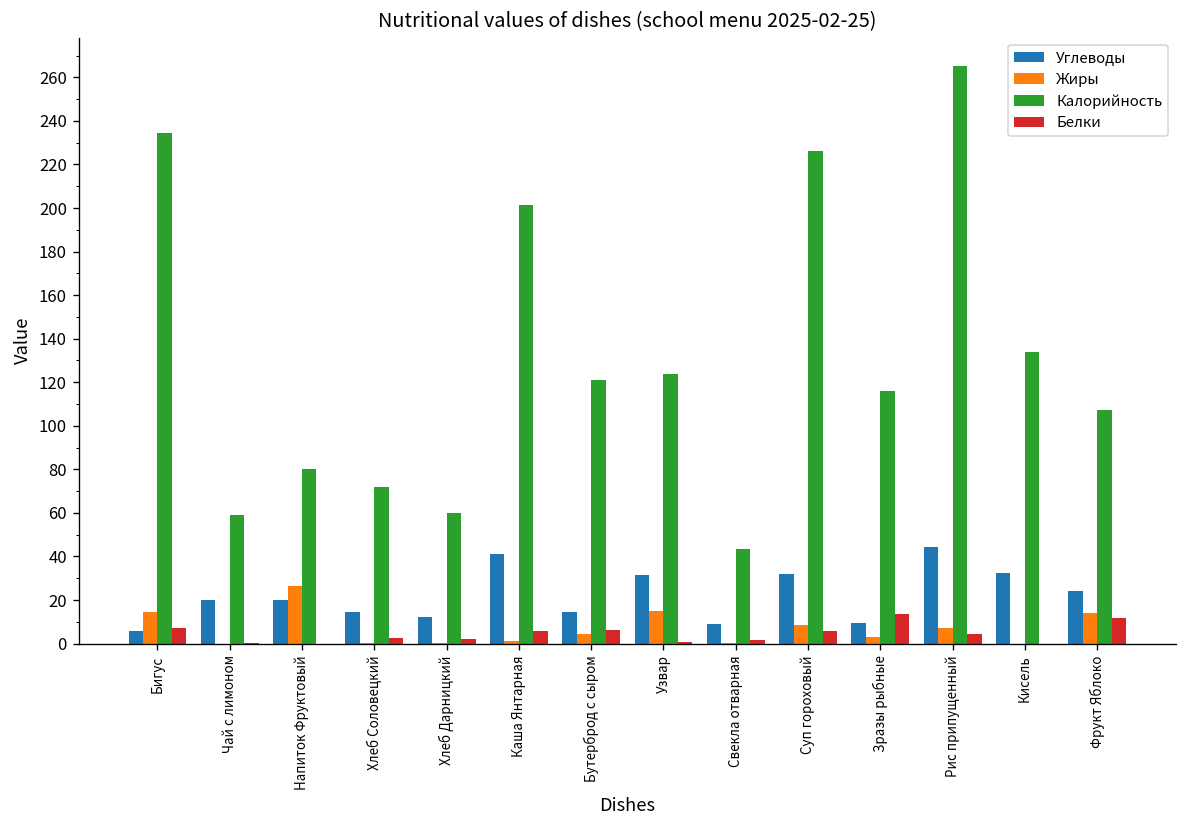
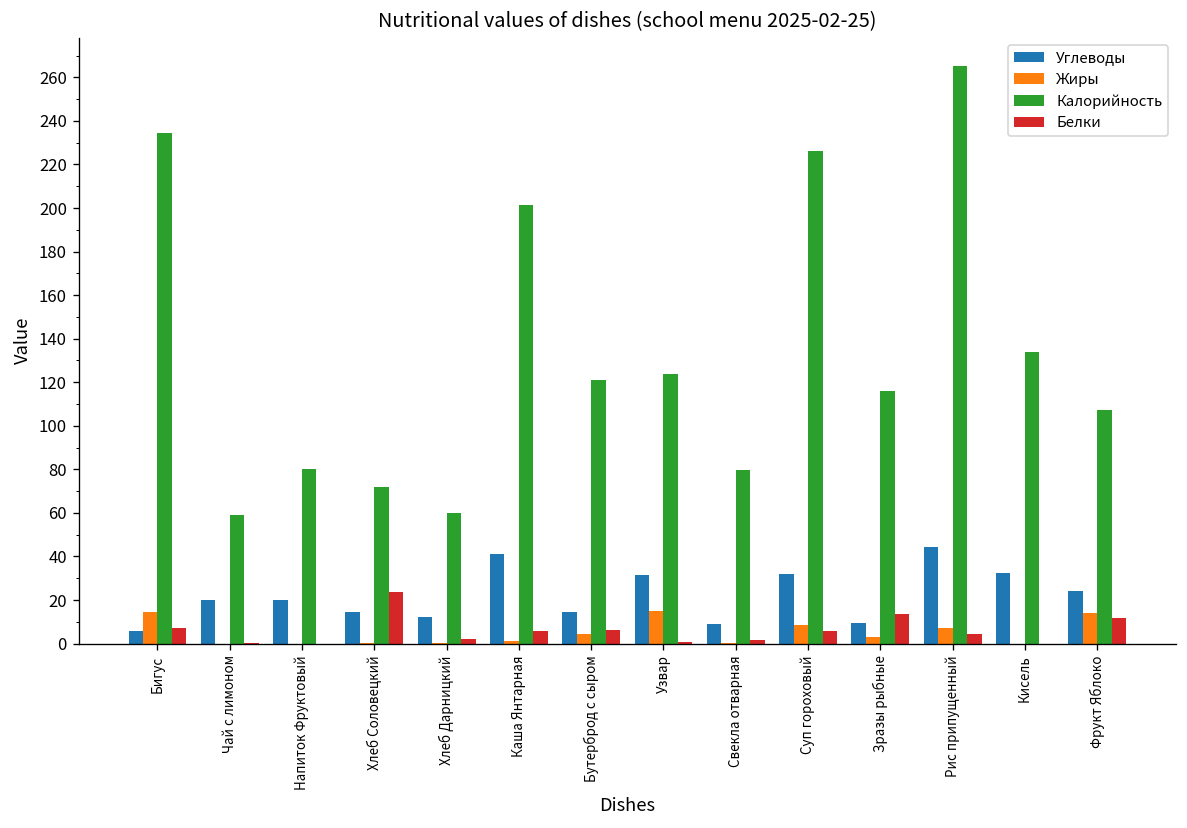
Жиры, Напиток Фруктовый: 27 -> 0
Белки, Хлеб Соловецкий: 3 -> 24
Калорийность, Свекла отварная: 43 -> 80
